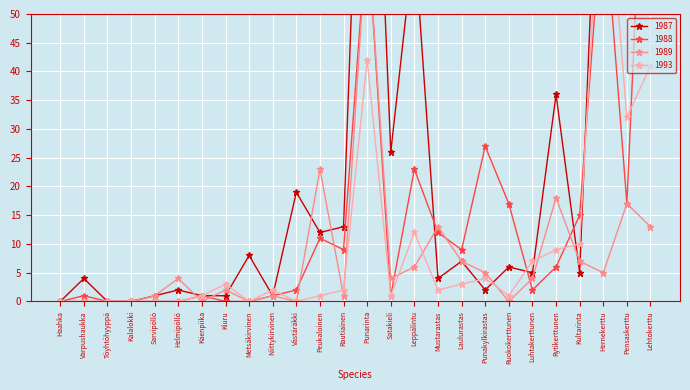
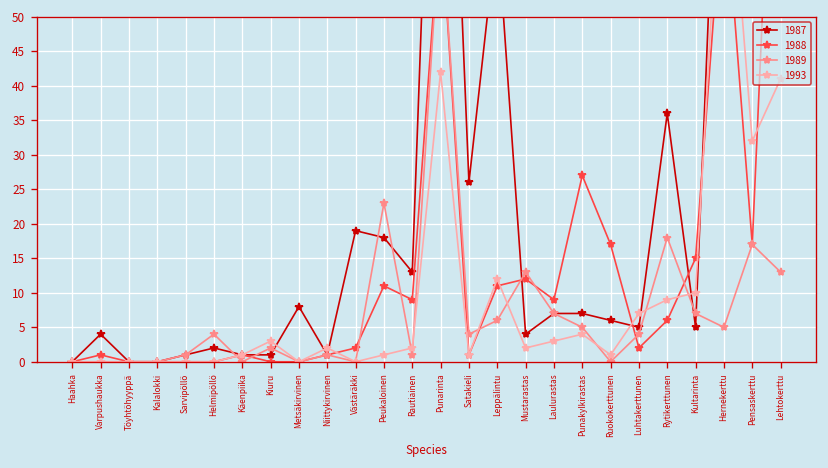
1987, Peukaloinen: 12 -> 18
1988, Leppälintu: 23 -> 11
1987, Punakylkirastas: 2 -> 7
